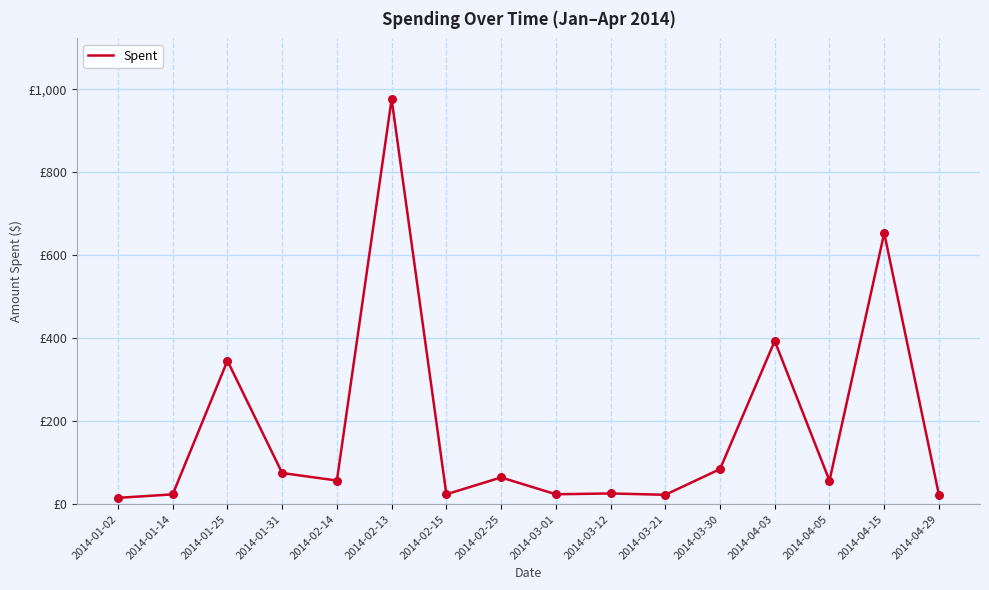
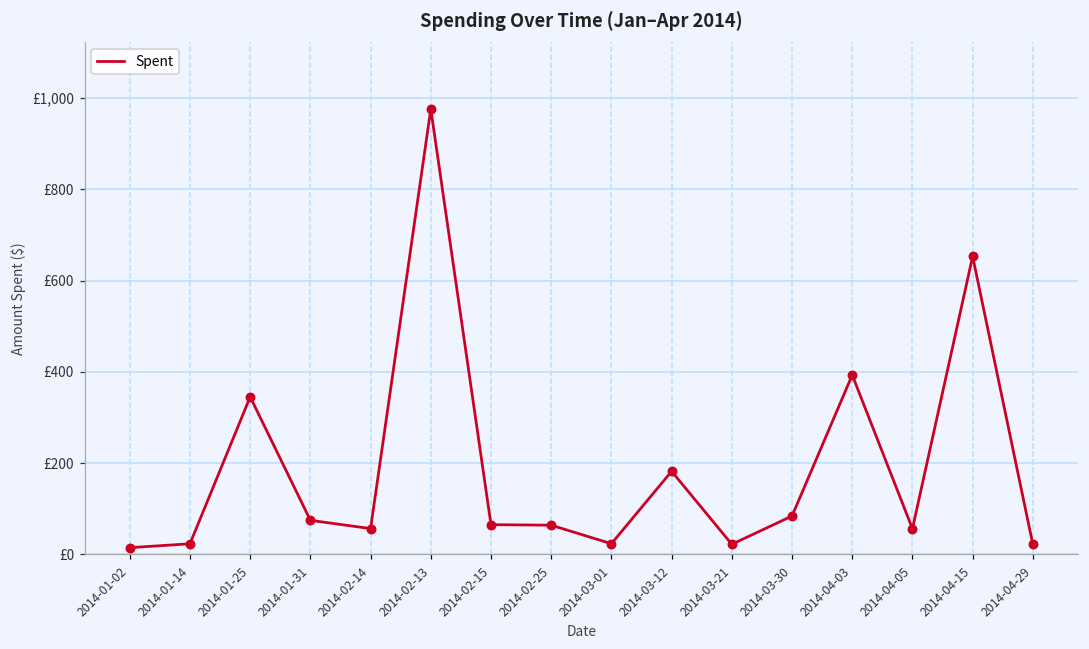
2014-02-15: £20 -> £70
2014-03-12: £30 -> £180
